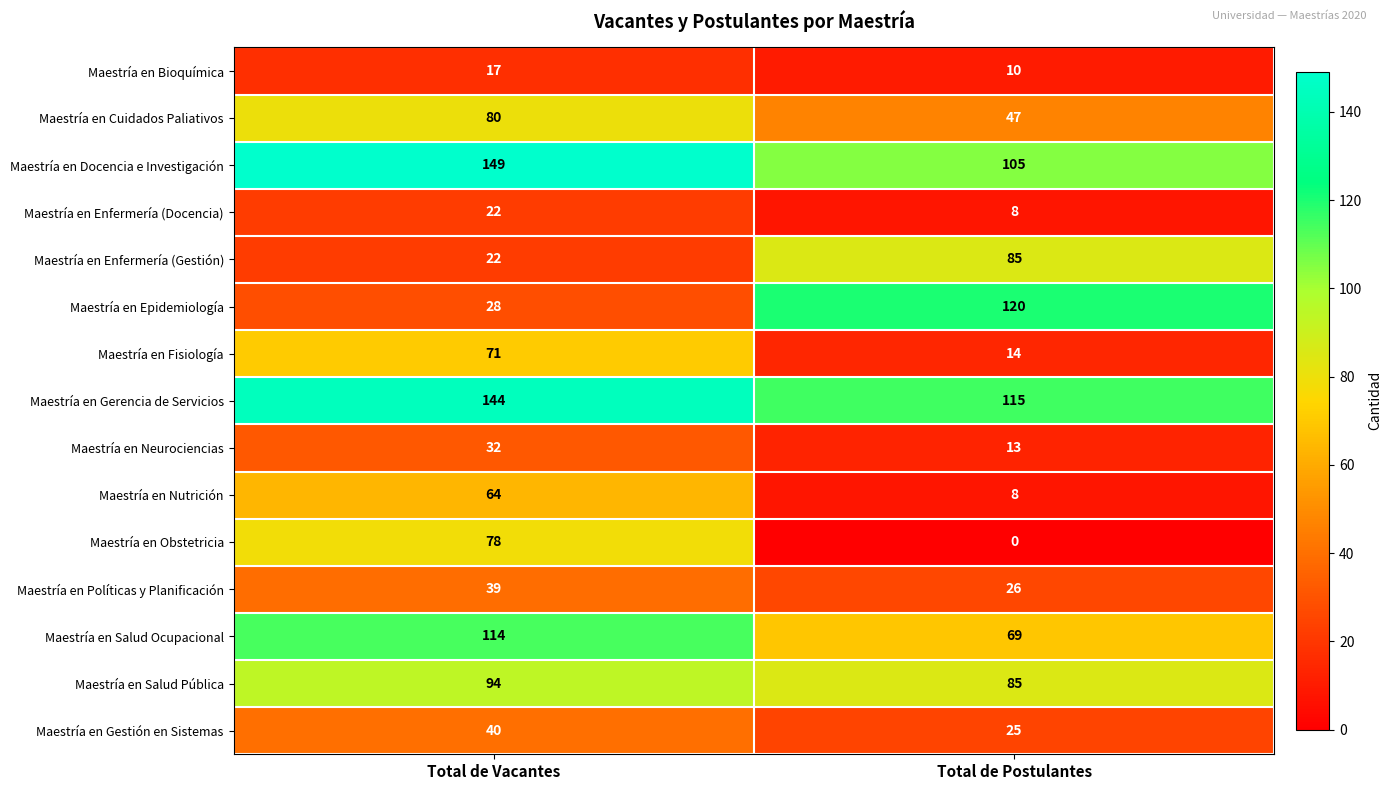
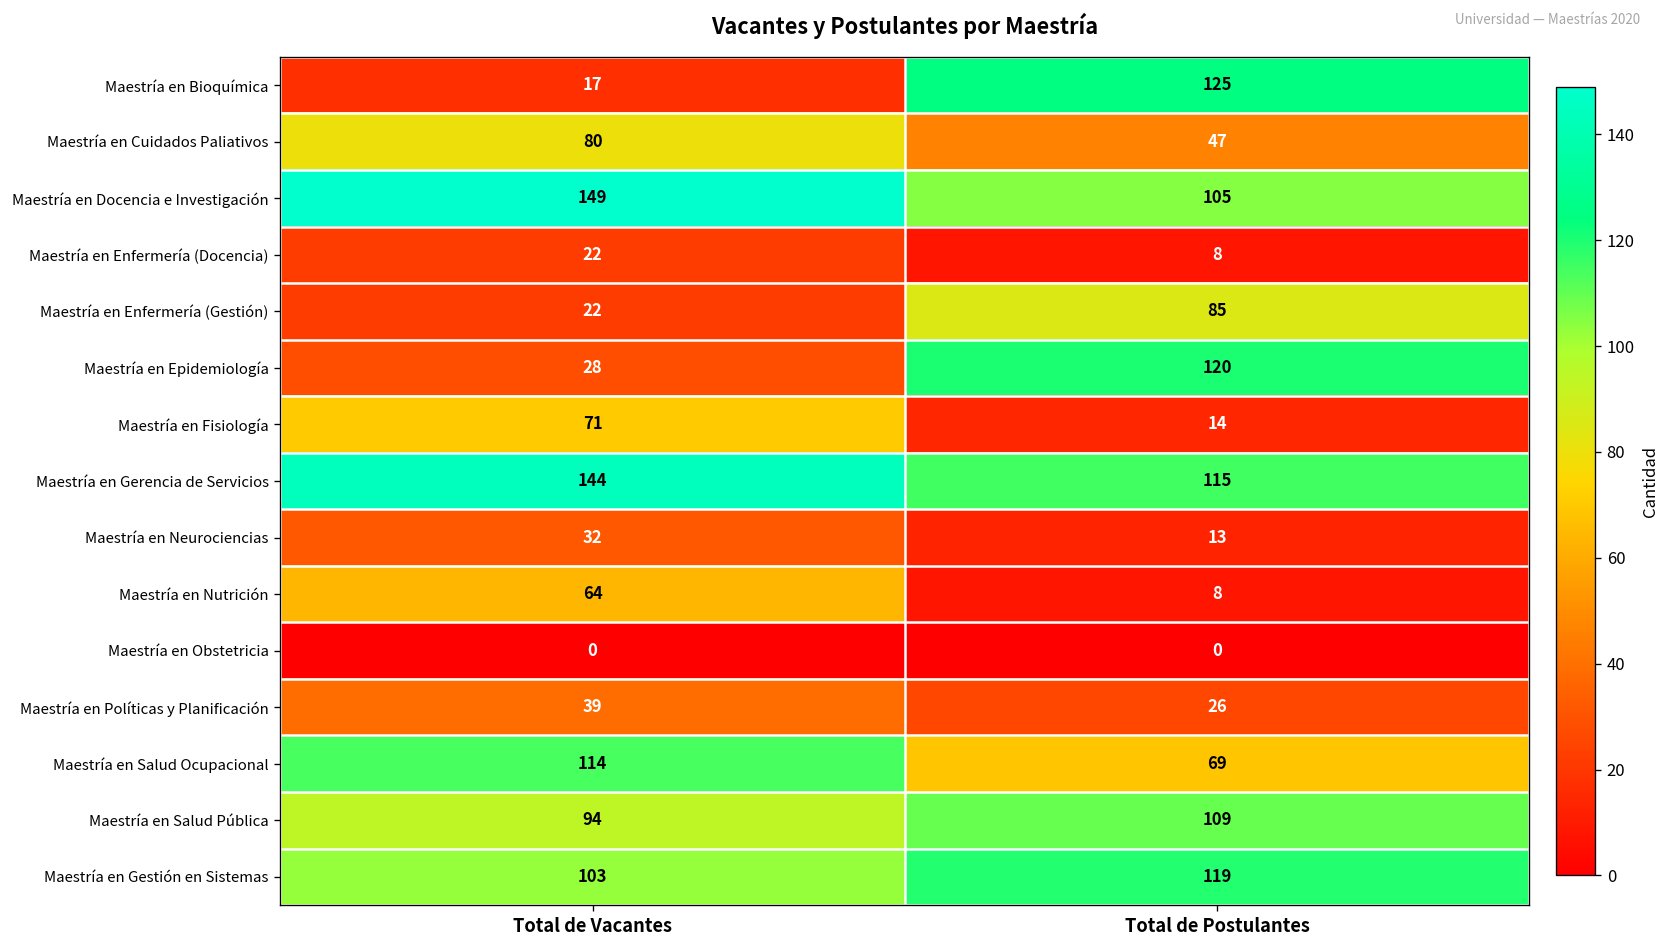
Maestría en Bioquímica, Total de Postulantes: 10 -> 125
Maestría en Obstetricia, Total de Vacantes: 78 -> 0
Maestría en Salud Pública, Total de Postulantes: 85 -> 109
Maestría en Gestión en Sistemas, Total de Vacantes: 40 -> 103
Maestría en Gestión en Sistemas, Total de Postulantes: 25 -> 119
